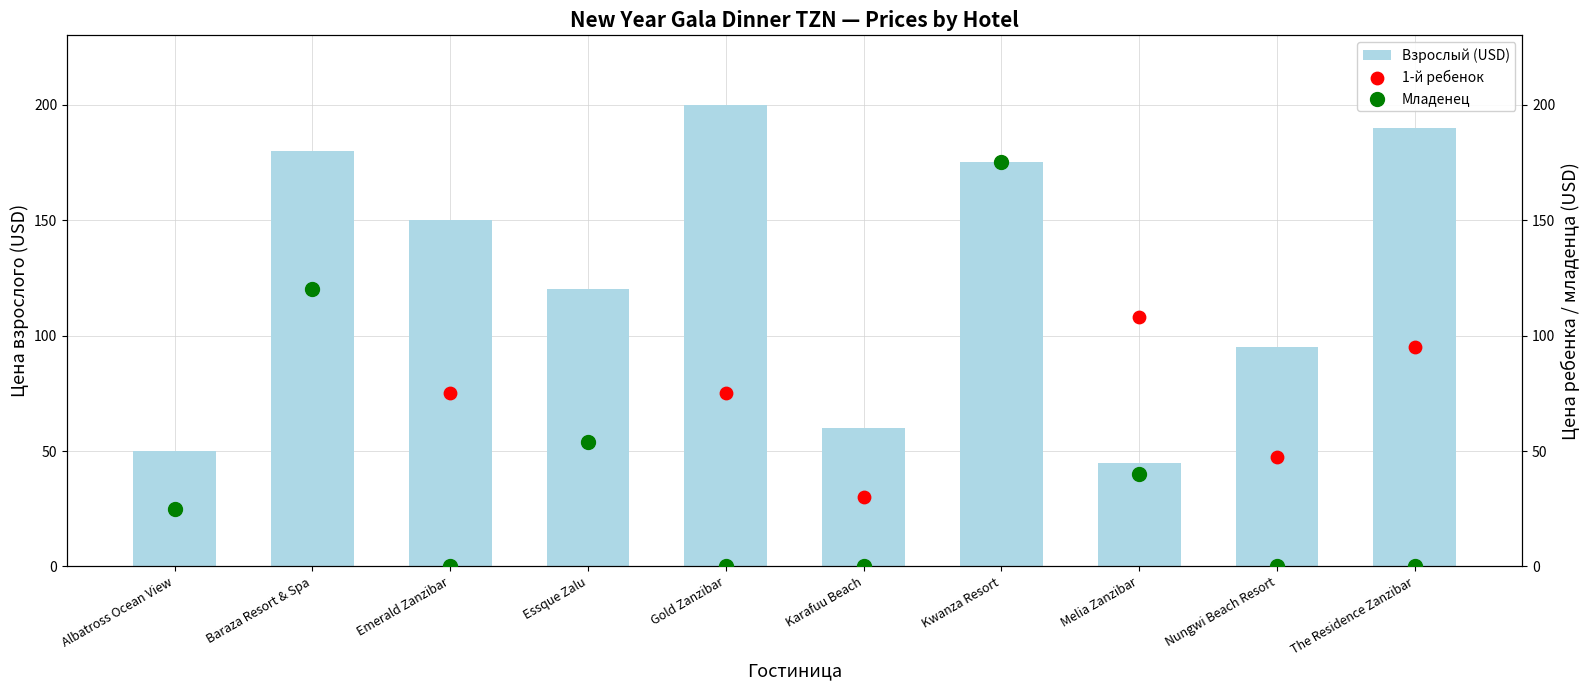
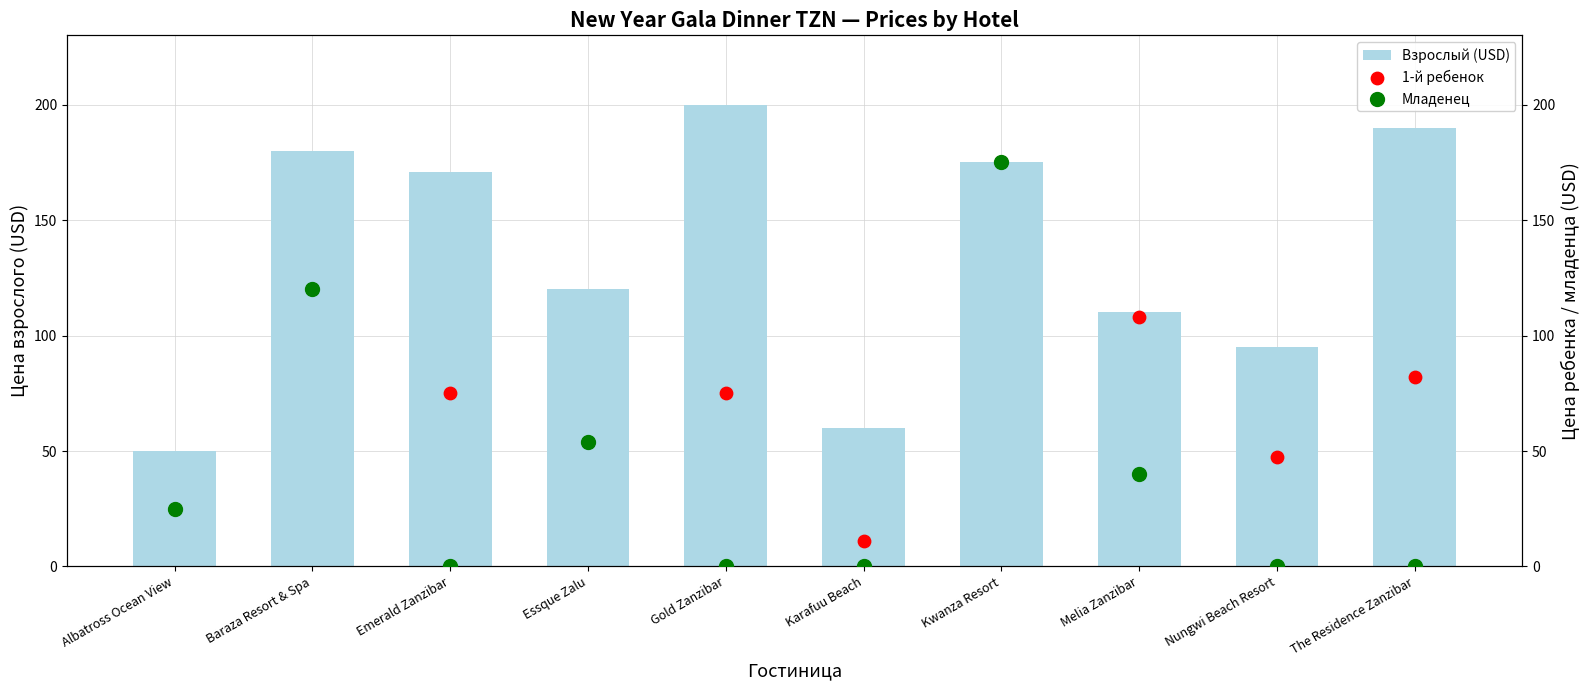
Взрослый (USD), Emerald Zanzibar: 150 -> 171
Взрослый (USD), Melia Zanzibar: 45 -> 110
1-й ребенок, Karafuu Beach: 30 -> 11
1-й ребенок, The Residence Zanzibar: 95 -> 82
